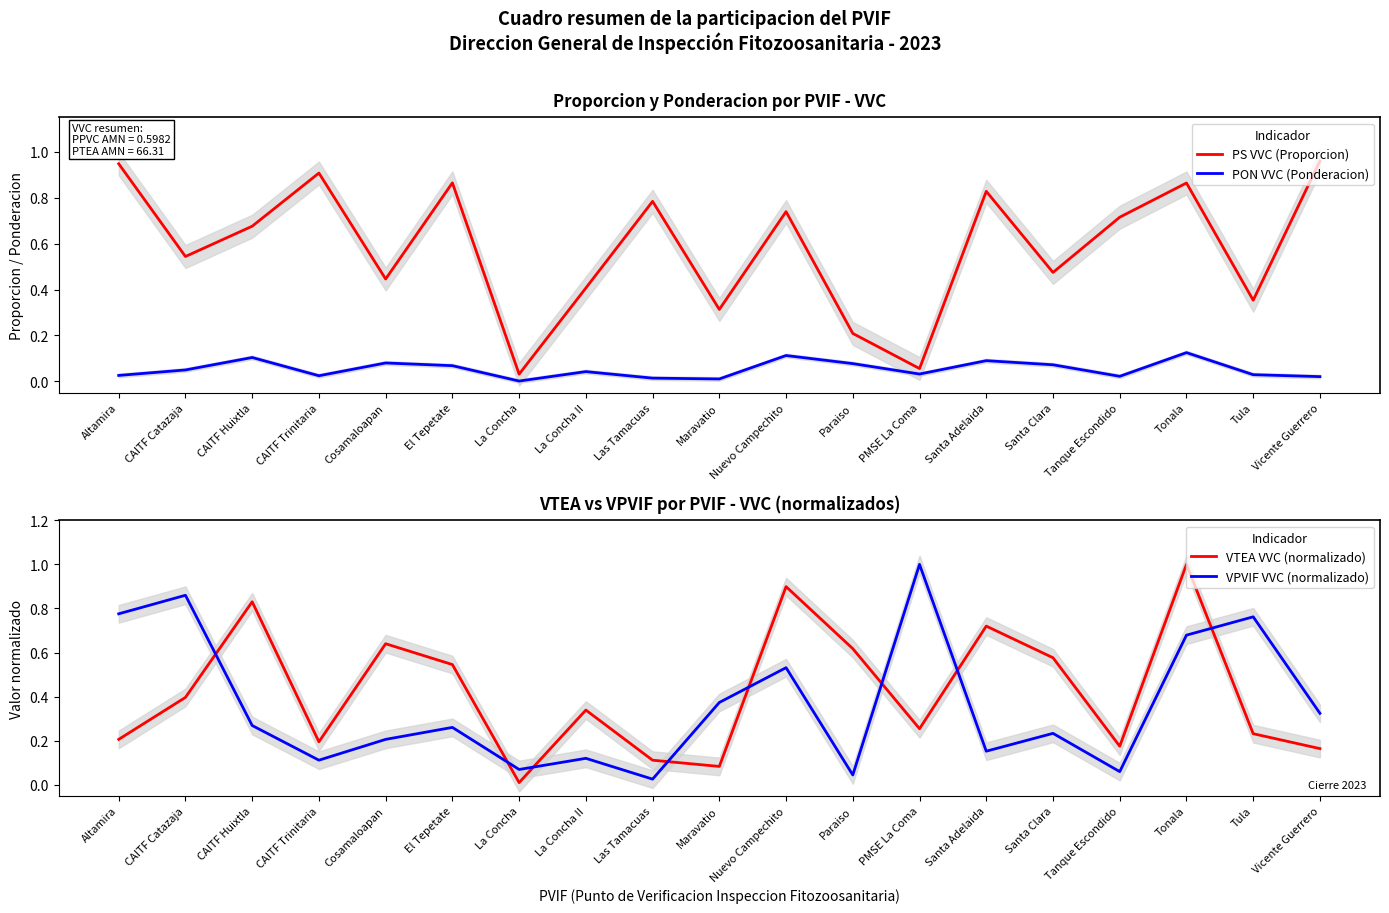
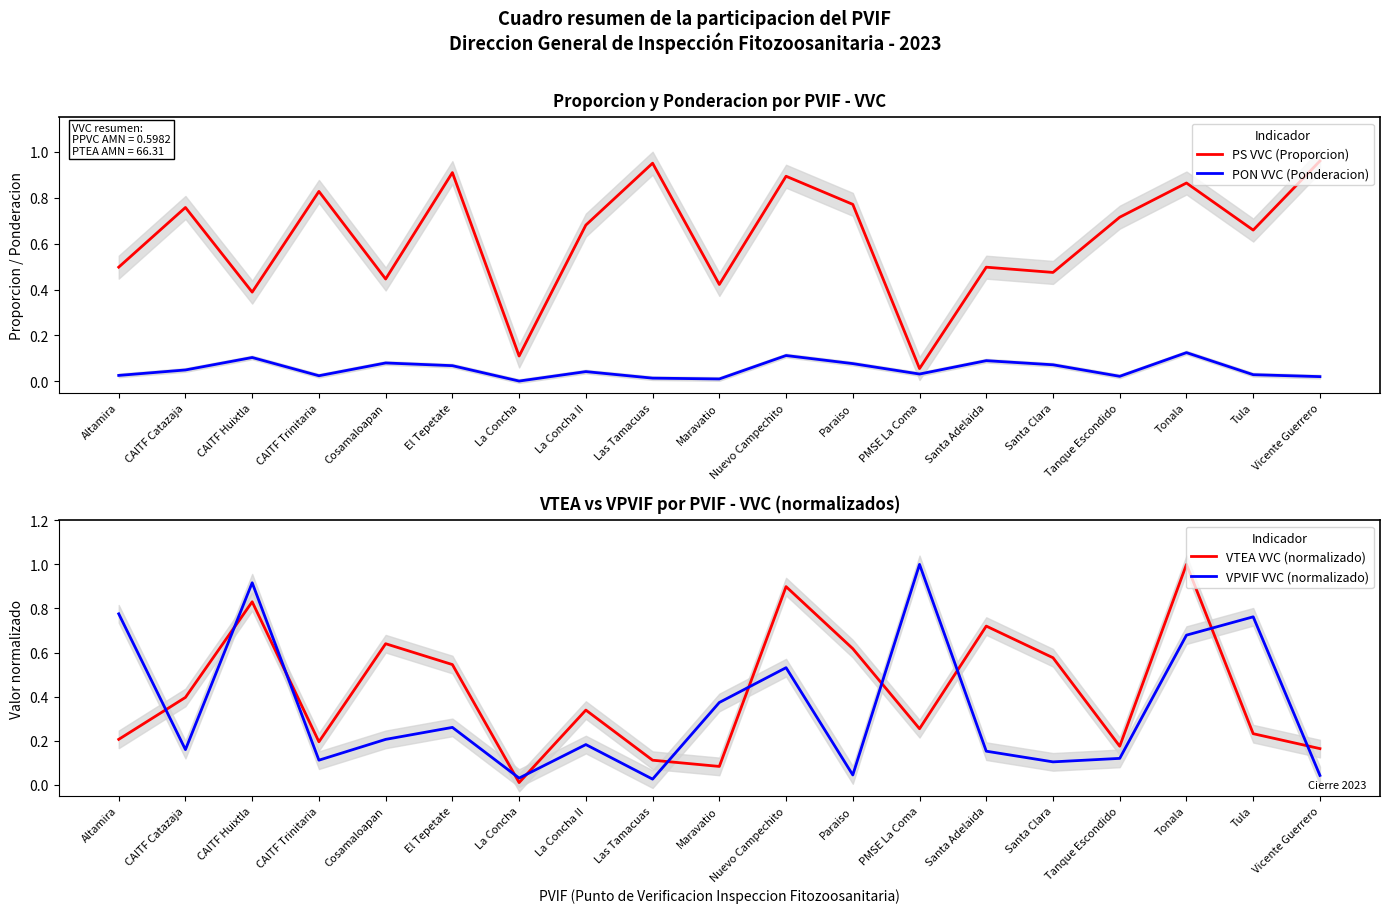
Proporcion y Ponderacion por PVIF - VVC, PS VVC (Proporcion), Altamira: 0.95 -> 0.50
Proporcion y Ponderacion por PVIF - VVC, PS VVC (Proporcion), CAITF Catazaja: 0.54 -> 0.76
Proporcion y Ponderacion por PVIF - VVC, PS VVC (Proporcion), CAITF Huixtla: 0.68 -> 0.39
Proporcion y Ponderacion por PVIF - VVC, PS VVC (Proporcion), CAITF Trinitaria: 0.91 -> 0.83
Proporcion y Ponderacion por PVIF - VVC, PS VVC (Proporcion), El Tepetate: 0.86 -> 0.91
Proporcion y Ponderacion por PVIF - VVC, PS VVC (Proporcion), La Concha: 0.03 -> 0.11
Proporcion y Ponderacion por PVIF - VVC, PS VVC (Proporcion), La Concha II: 0.41 -> 0.68
Proporcion y Ponderacion por PVIF - VVC, PS VVC (Proporcion), Las Tamacuas: 0.78 -> 0.95
Proporcion y Ponderacion por PVIF - VVC, PS VVC (Proporcion), Maravatio: 0.31 -> 0.42
Proporcion y Ponderacion por PVIF - VVC, PS VVC (Proporcion), Nuevo Campechito: 0.74 -> 0.89
Proporcion y Ponderacion por PVIF - VVC, PS VVC (Proporcion), Paraiso: 0.21 -> 0.77
Proporcion y Ponderacion por PVIF - VVC, PS VVC (Proporcion), Santa Adelaida: 0.83 -> 0.50
Proporcion y Ponderacion por PVIF - VVC, PS VVC (Proporcion), Tula: 0.35 -> 0.66
VTEA vs VPVIF por PVIF - VVC (normalizados), VPVIF VVC (normalizado), CAITF Catazaja: 0.86 -> 0.16
VTEA vs VPVIF por PVIF - VVC (normalizados), VPVIF VVC (normalizado), CAITF Huixtla: 0.27 -> 0.92
VTEA vs VPVIF por PVIF - VVC (normalizados), VPVIF VVC (normalizado), La Concha: 0.07 -> 0.03
VTEA vs VPVIF por PVIF - VVC (normalizados), VPVIF VVC (normalizado), La Concha II: 0.12 -> 0.18
VTEA vs VPVIF por PVIF - VVC (normalizados), VPVIF VVC (normalizado), Santa Clara: 0.23 -> 0.10
VTEA vs VPVIF por PVIF - VVC (normalizados), VPVIF VVC (normalizado), Tanque Escondido: 0.06 -> 0.12
VTEA vs VPVIF por PVIF - VVC (normalizados), VPVIF VVC (normalizado), Vicente Guerrero: 0.32 -> 0.04
